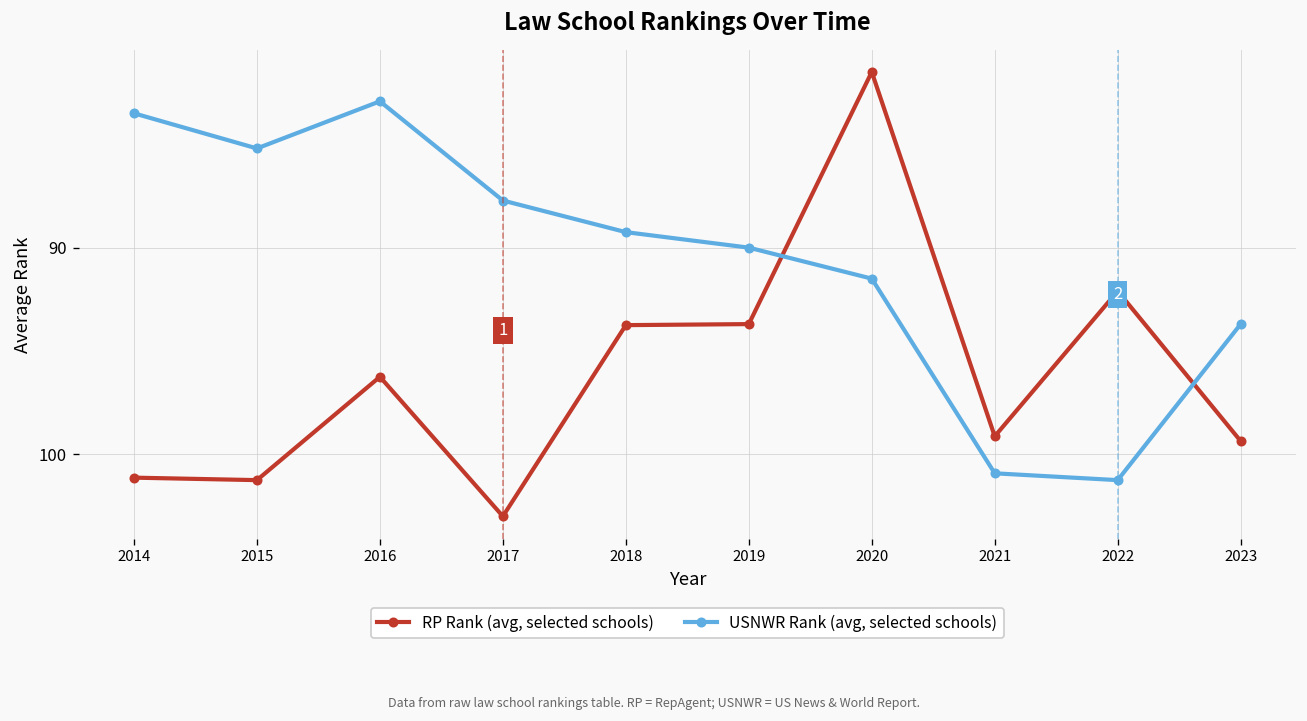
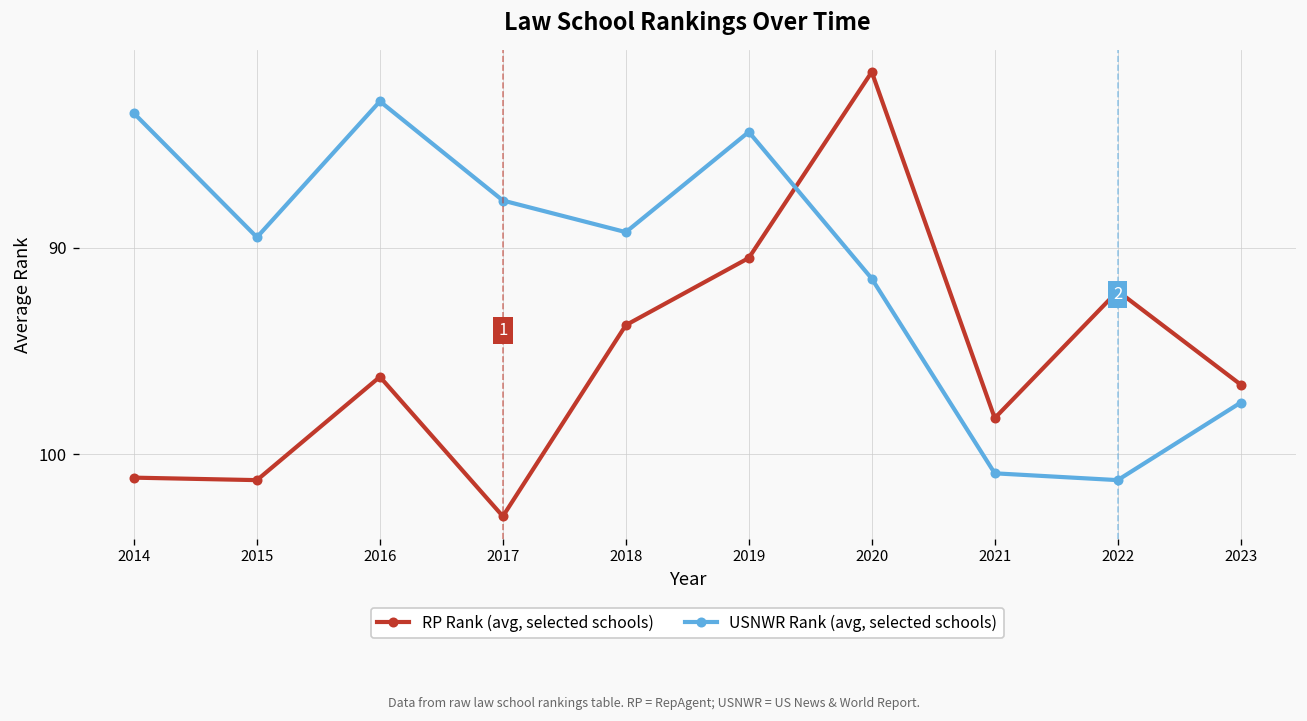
USNWR Rank (avg, selected schools), 2015: 85.2 -> 89.5
RP Rank (avg, selected schools), 2019: 93.7 -> 90.5
USNWR Rank (avg, selected schools), 2019: 90.0 -> 84.4
RP Rank (avg, selected schools), 2021: 99.1 -> 98.3
RP Rank (avg, selected schools), 2023: 99.4 -> 96.6
USNWR Rank (avg, selected schools), 2023: 93.7 -> 97.5
